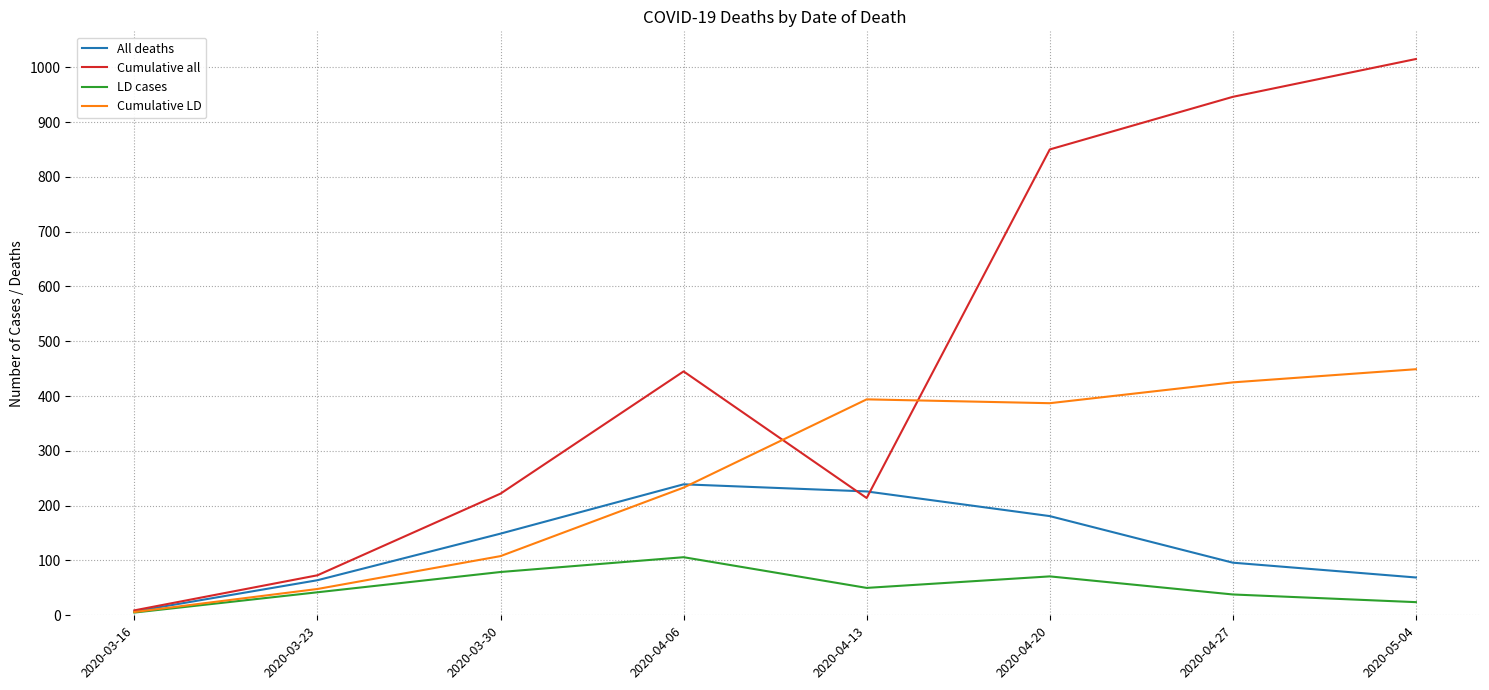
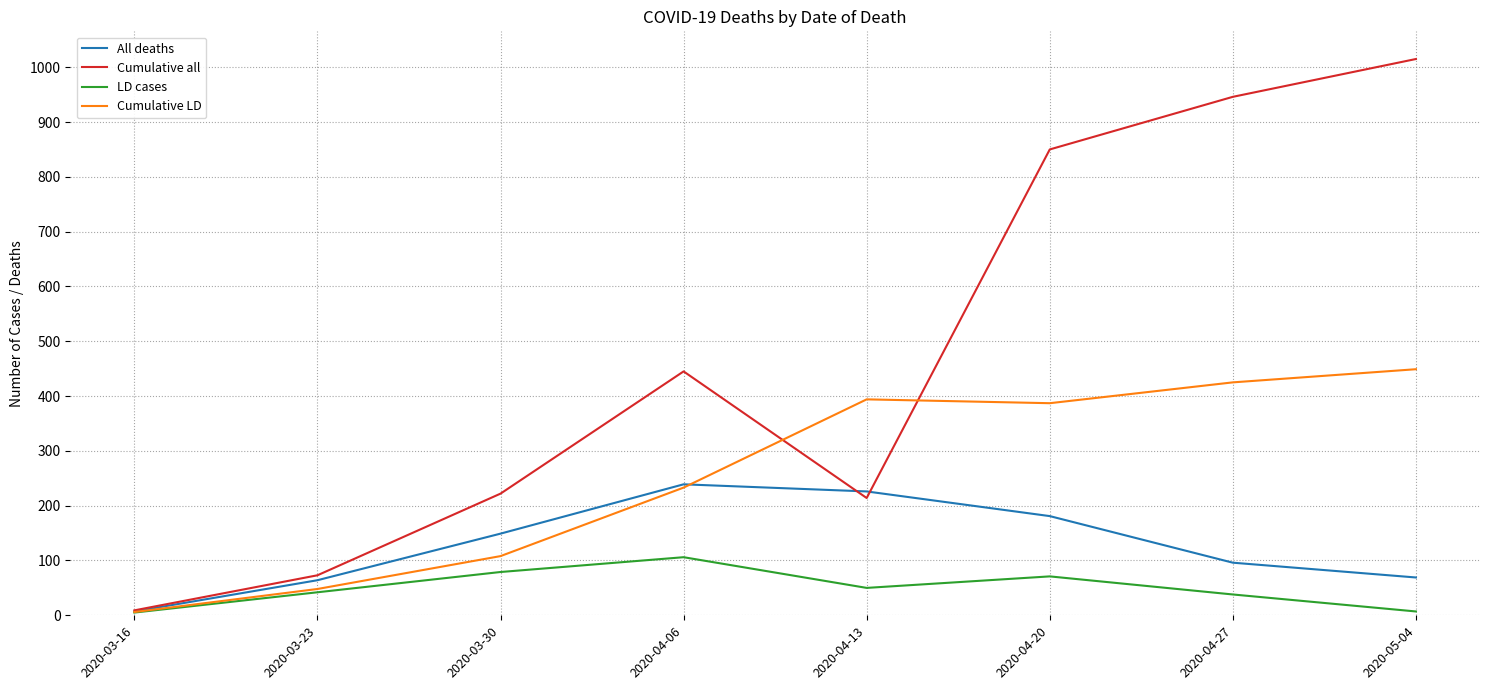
LD cases, 2020-05-04: 20 -> 10
